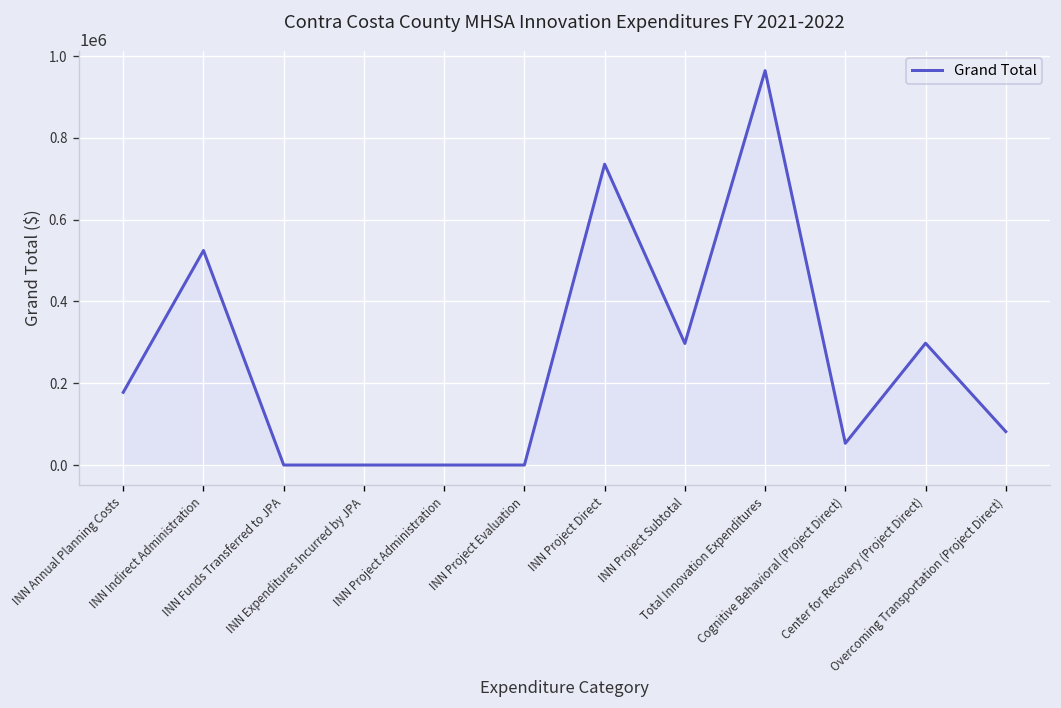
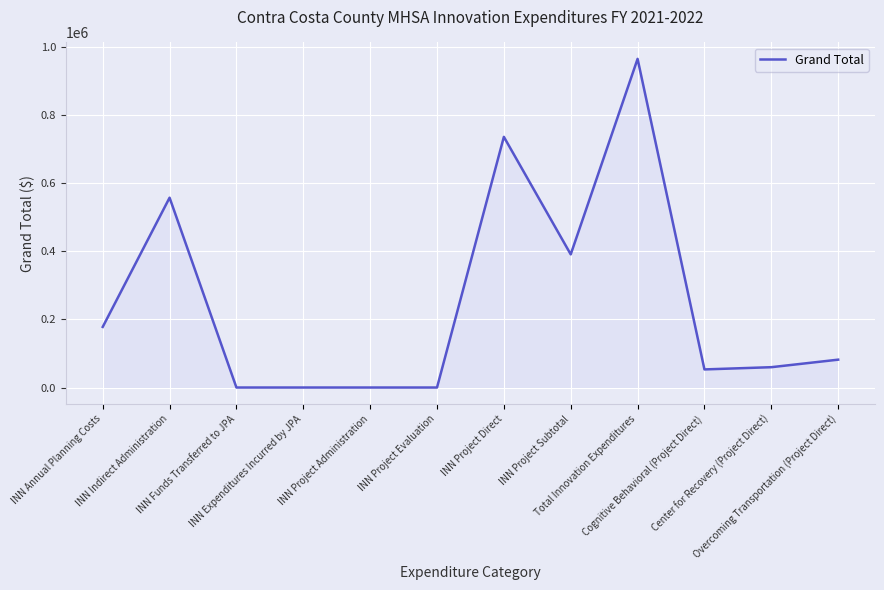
INN Indirect Administration: 520000 -> 560000
INN Project Subtotal: 300000 -> 390000
Center for Recovery (Project Direct): 300000 -> 60000
